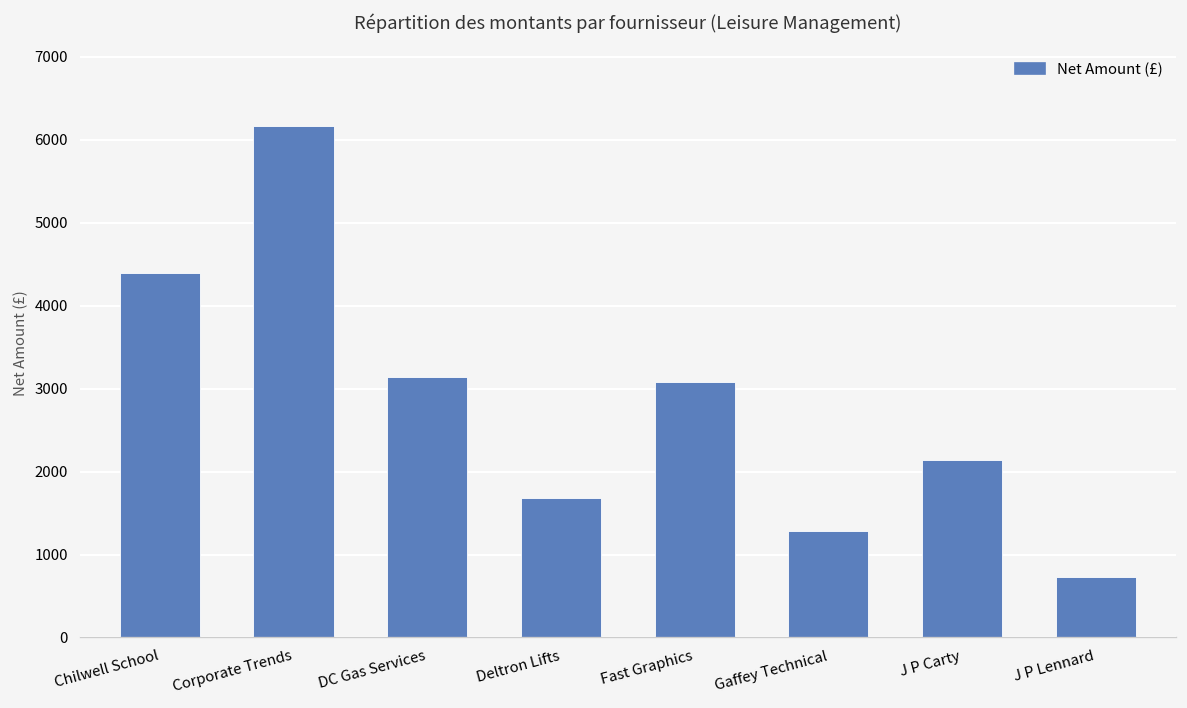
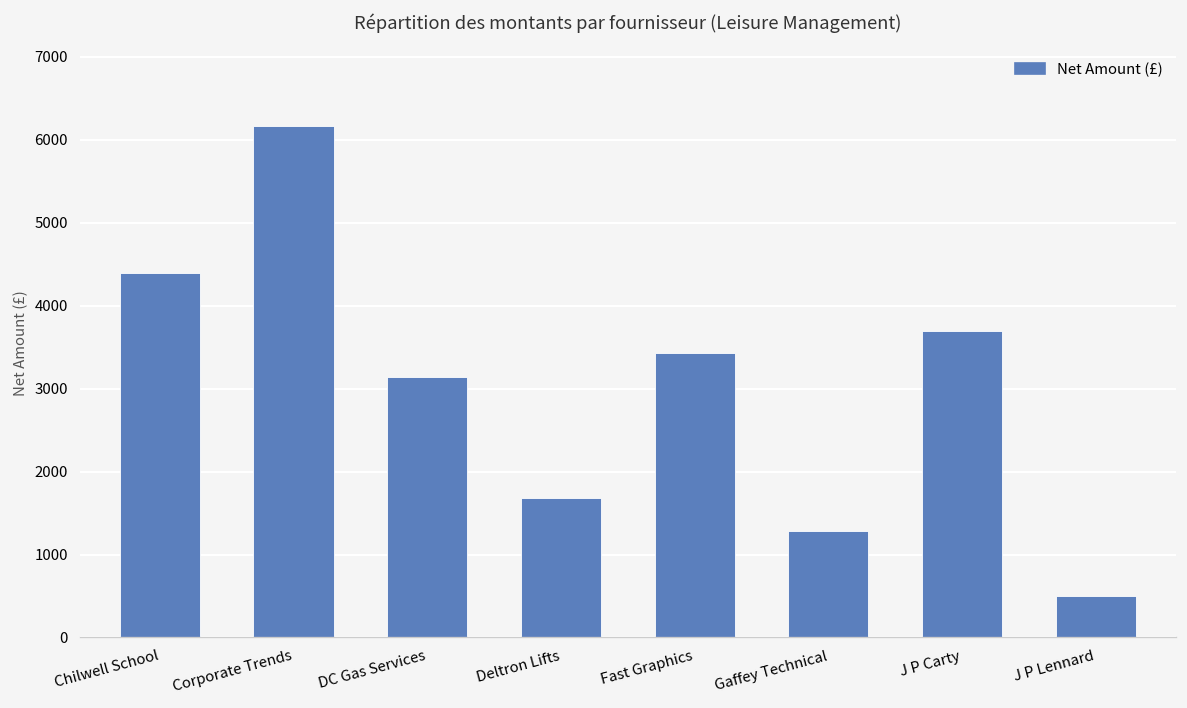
Fast Graphics: 3100 -> 3400
J P Carty: 2100 -> 3700
J P Lennard: 700 -> 500
